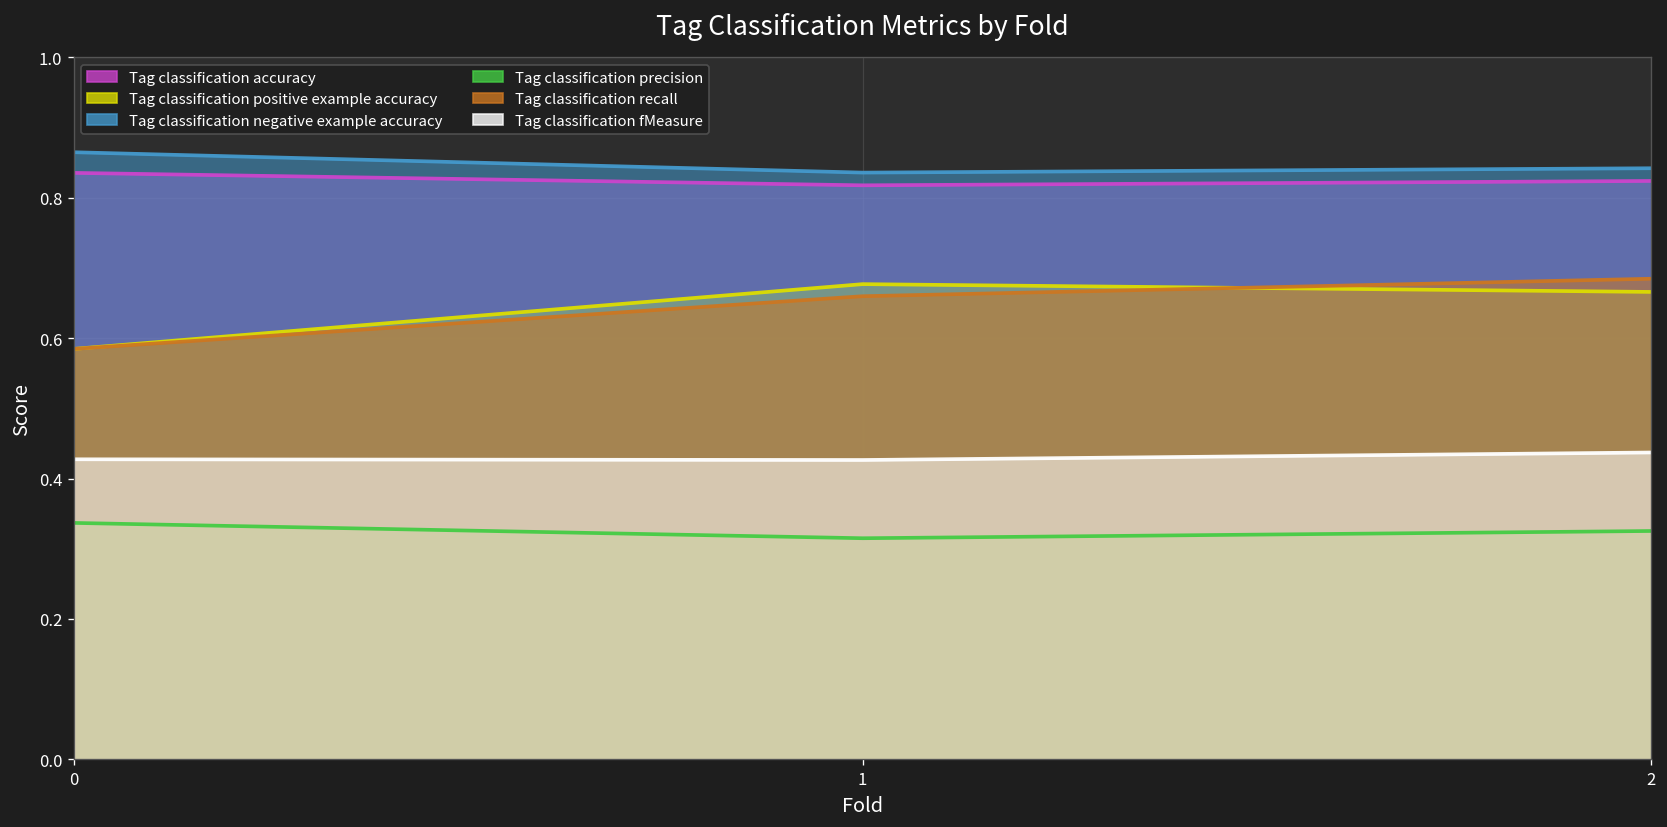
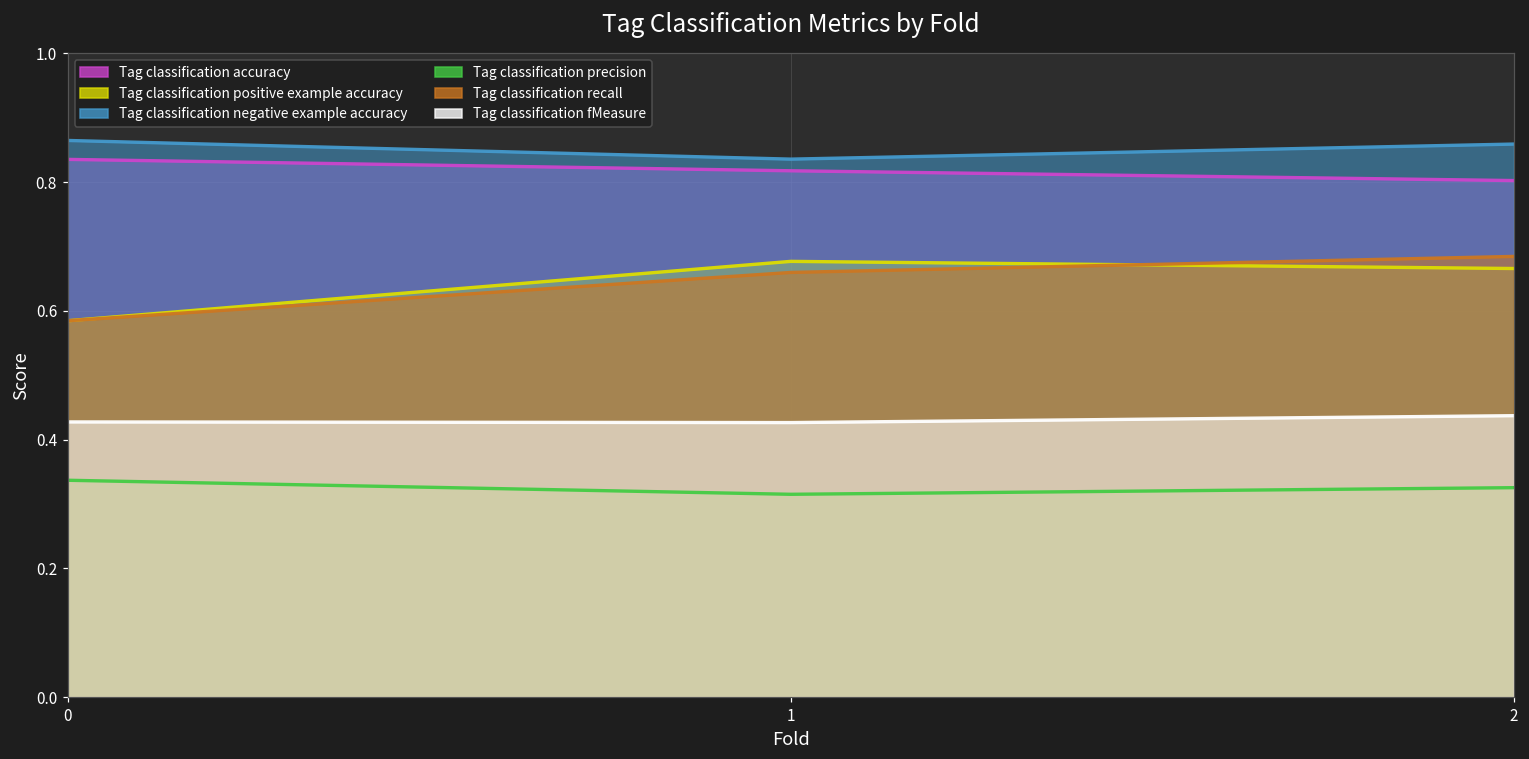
Tag classification accuracy, 2: 0.82 -> 0.80
Tag classification negative example accuracy, 2: 0.84 -> 0.86
